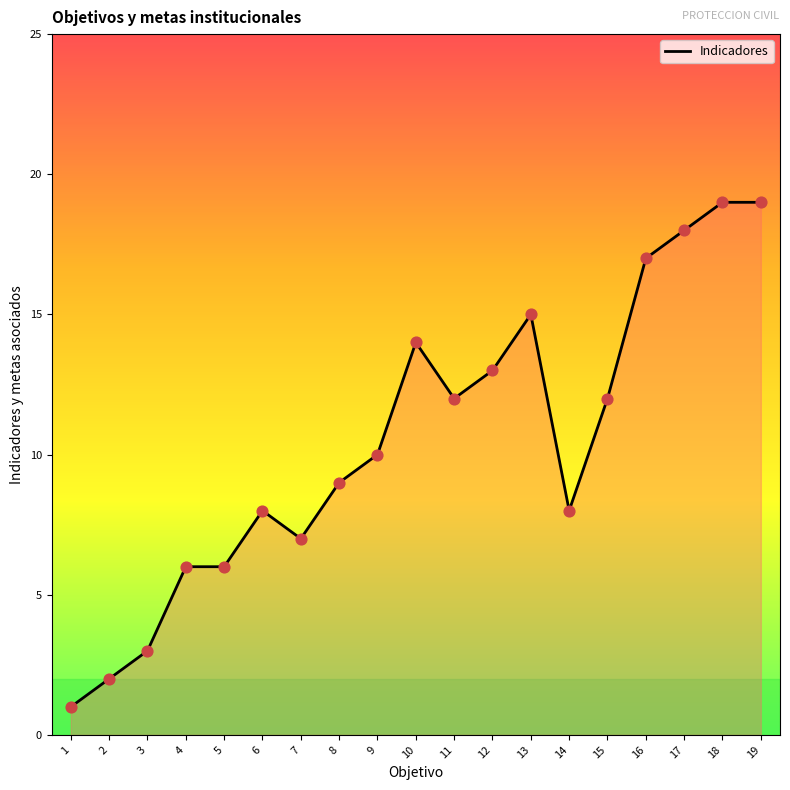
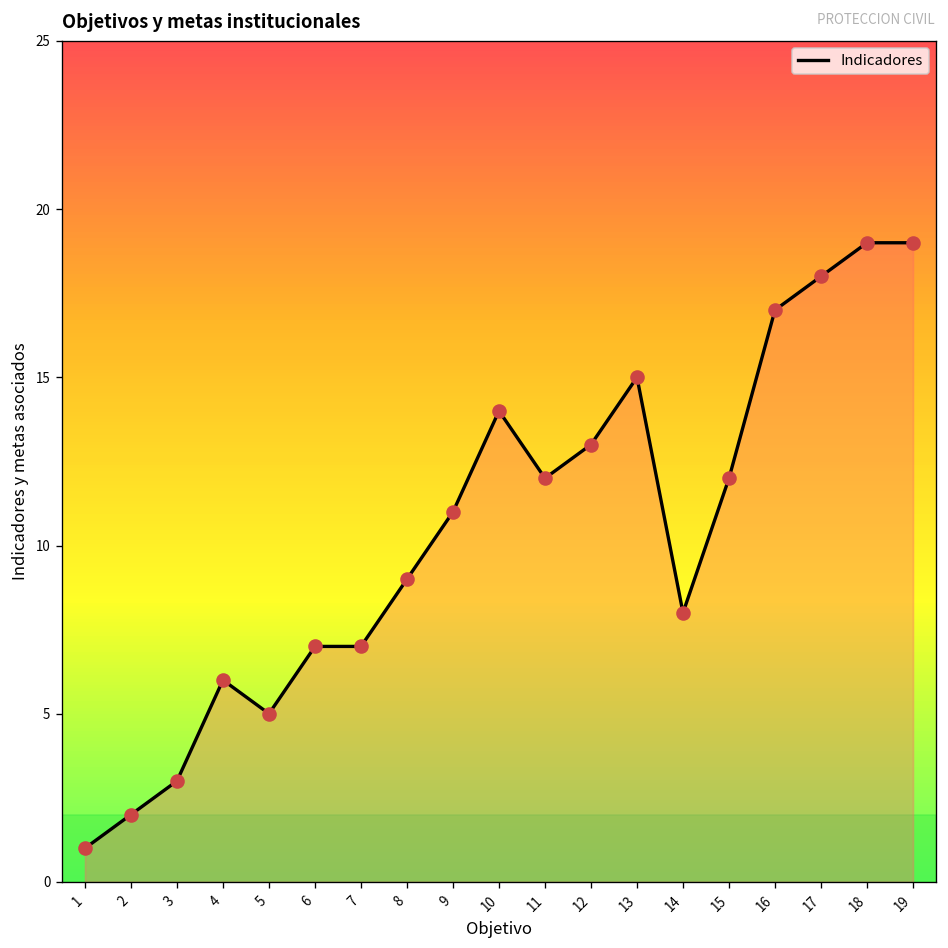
5: 6 -> 5
6: 8 -> 7
9: 10 -> 11
